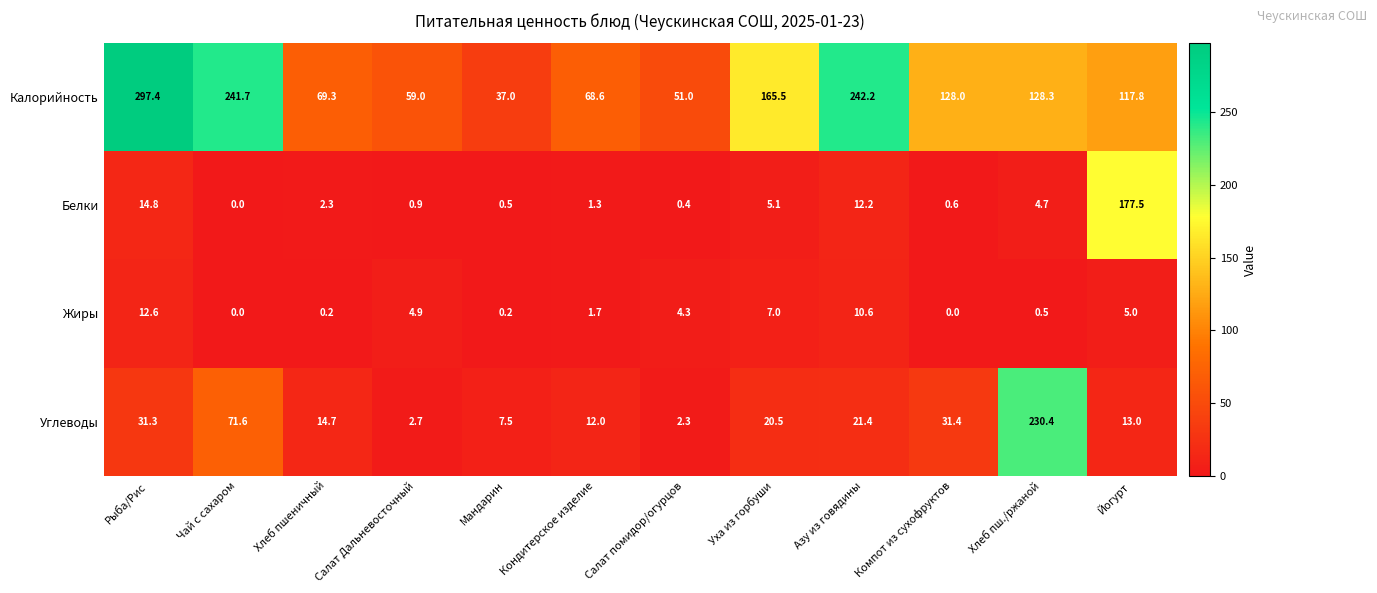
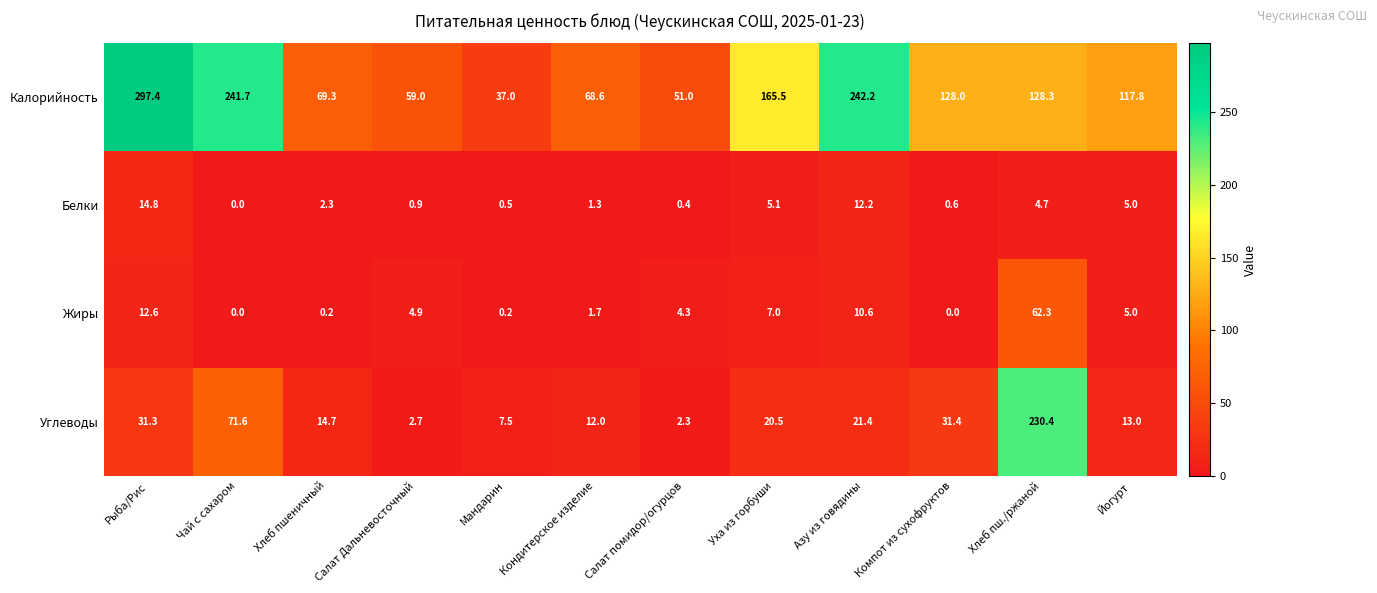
Белки, Йогурт: 177.5 -> 5.0
Жиры, Хлеб пш./ржаной: 0.5 -> 62.3
